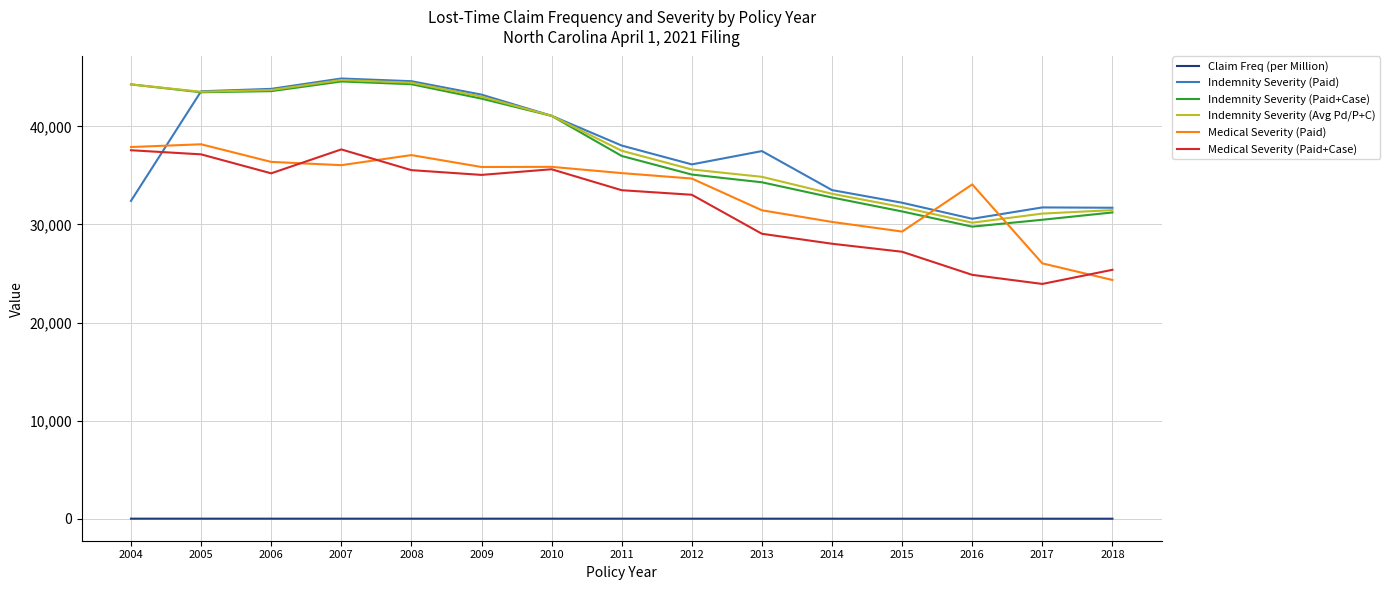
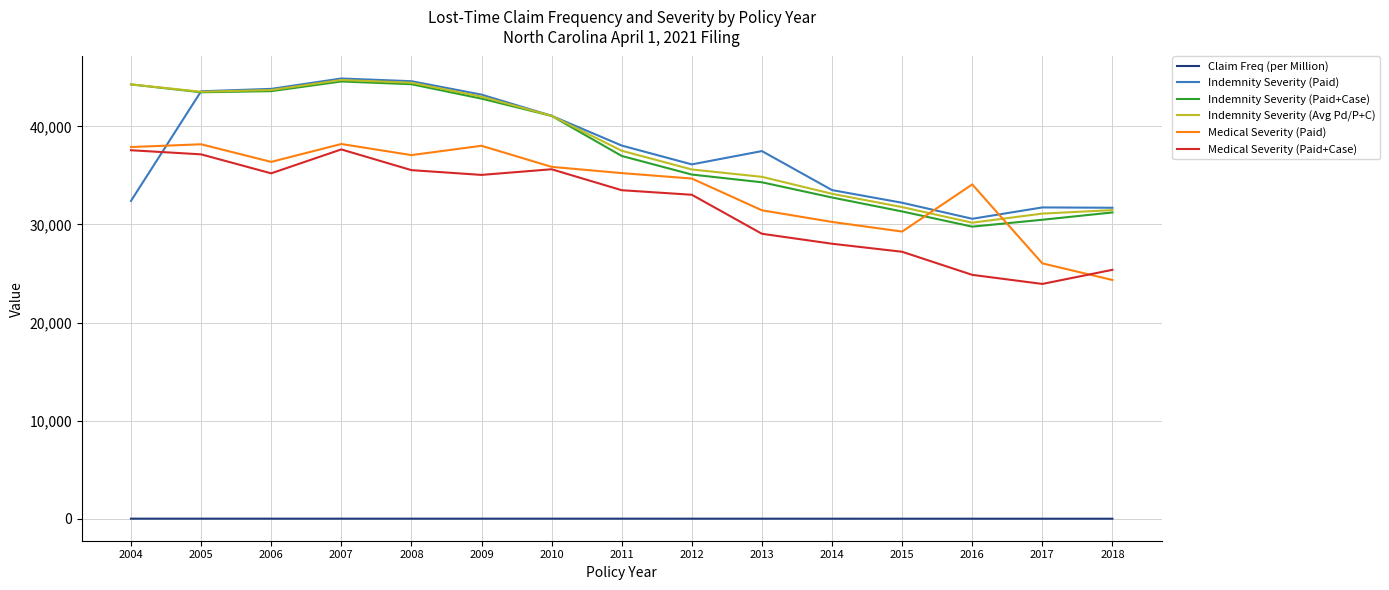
Medical Severity (Paid), 2007: 36,000 -> 38,000
Medical Severity (Paid), 2009: 36,000 -> 38,000
